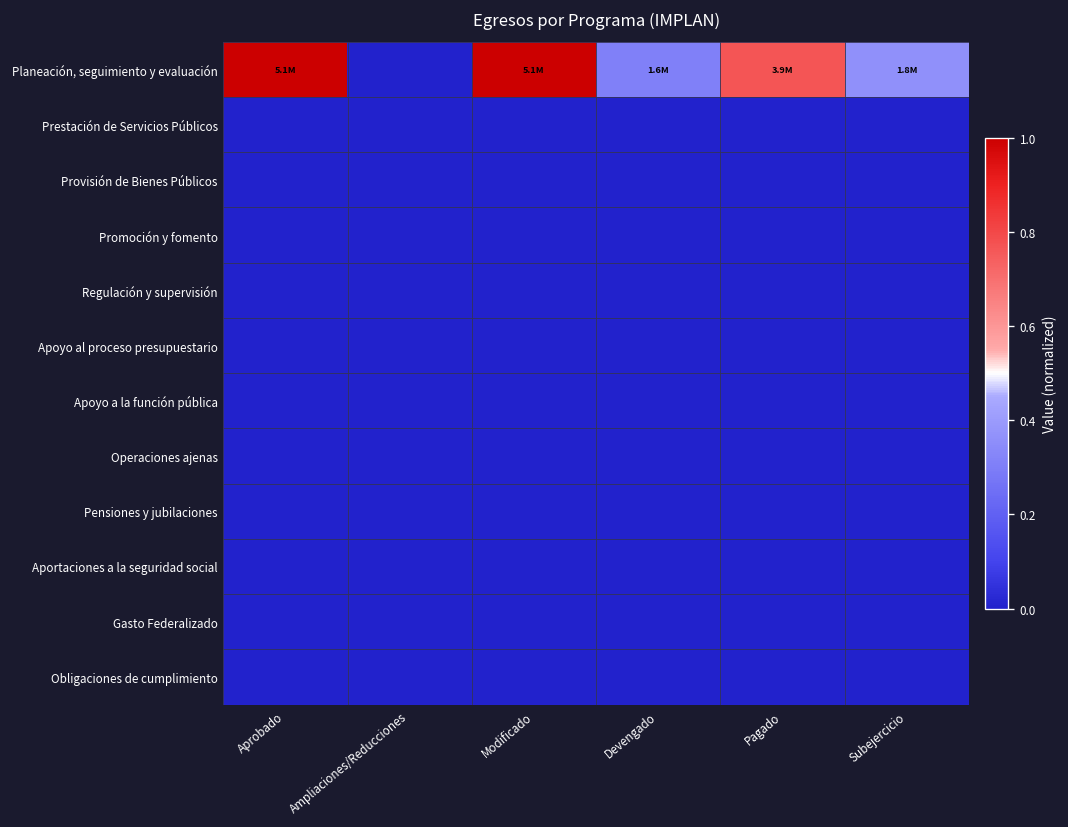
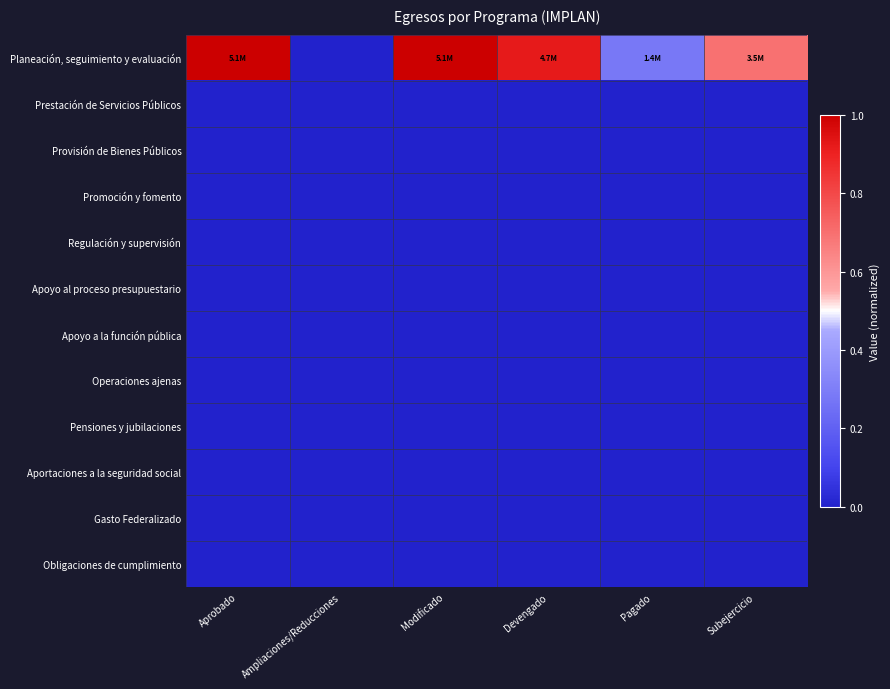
Planeación, seguimiento y evaluación, Devengado: 1.6M -> 4.7M
Planeación, seguimiento y evaluación, Pagado: 3.9M -> 1.4M
Planeación, seguimiento y evaluación, Subejercicio: 1.8M -> 3.5M
